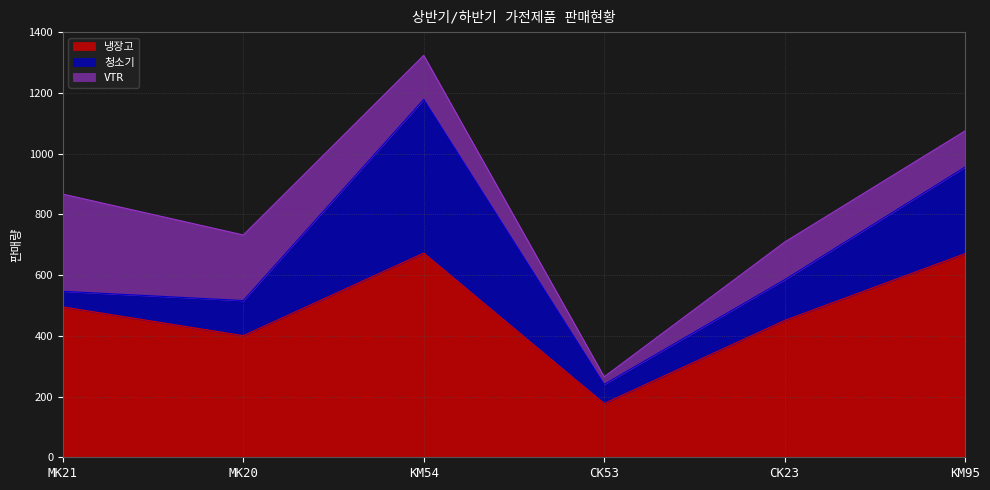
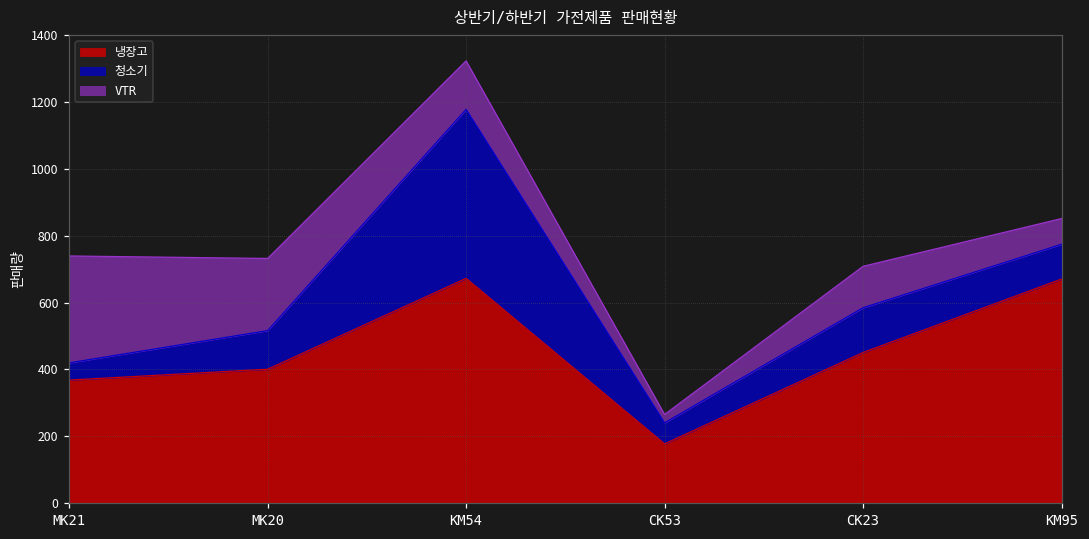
냉장고, MK21: 500 -> 370
청소기, KM95: 290 -> 100
VTR, KM95: 120 -> 80
